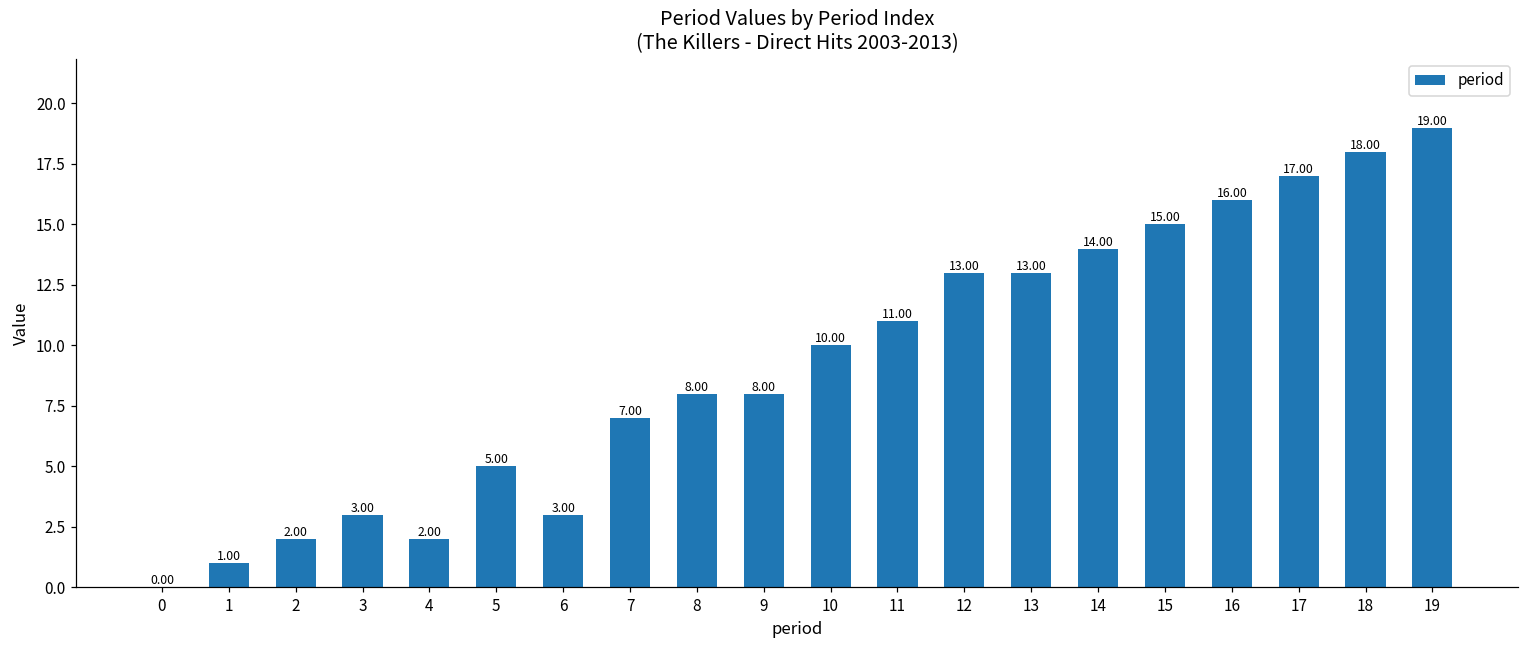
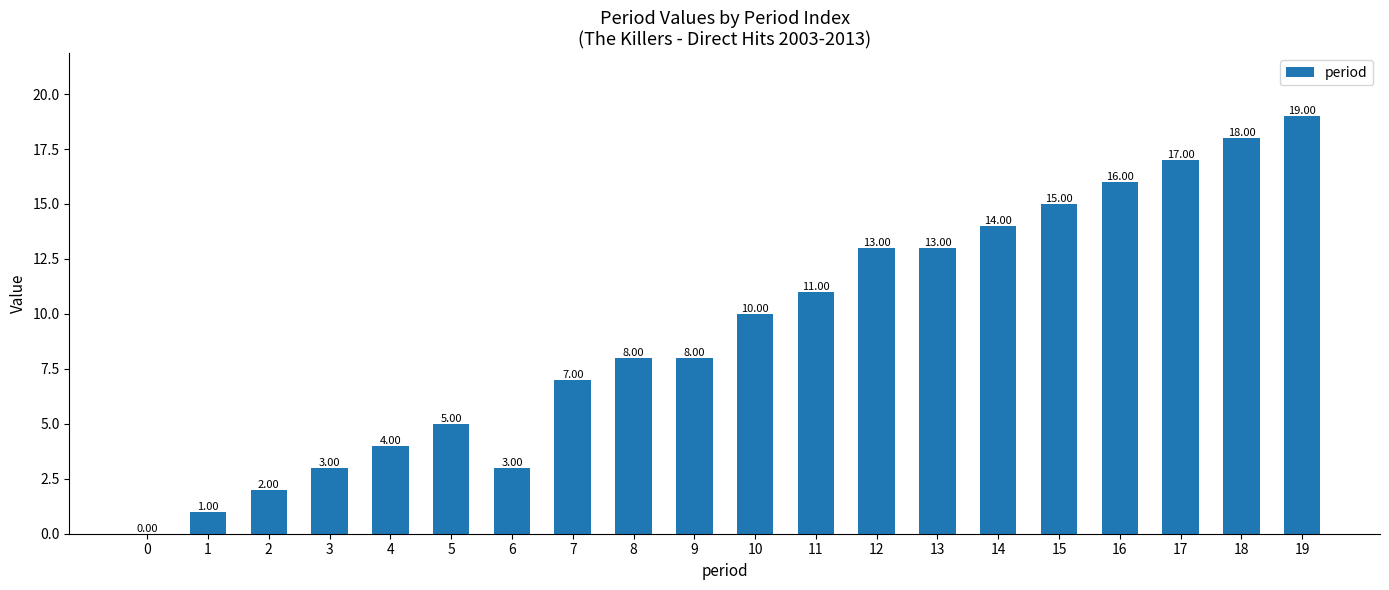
4: 2.00 -> 4.00
